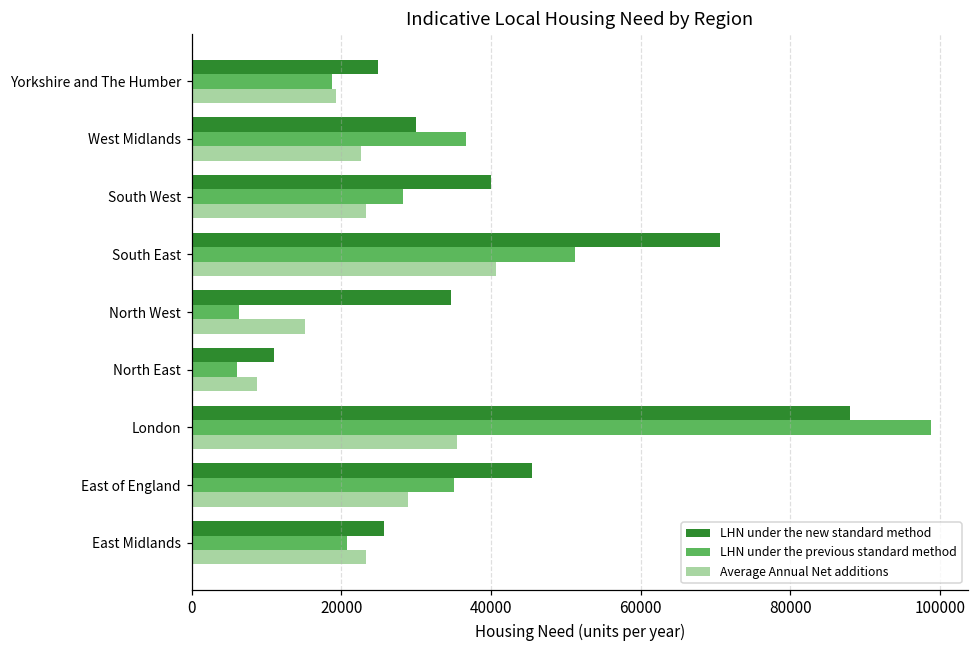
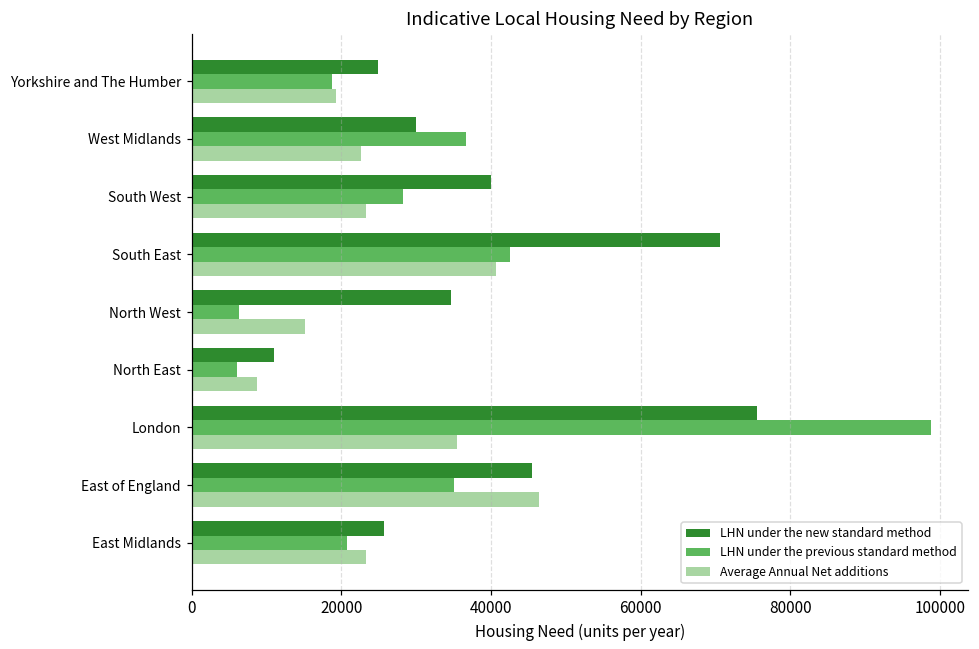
LHN under the previous standard method, South East: 51000 -> 43000
LHN under the new standard method, London: 88000 -> 76000
Average Annual Net additions, East of England: 29000 -> 46000
